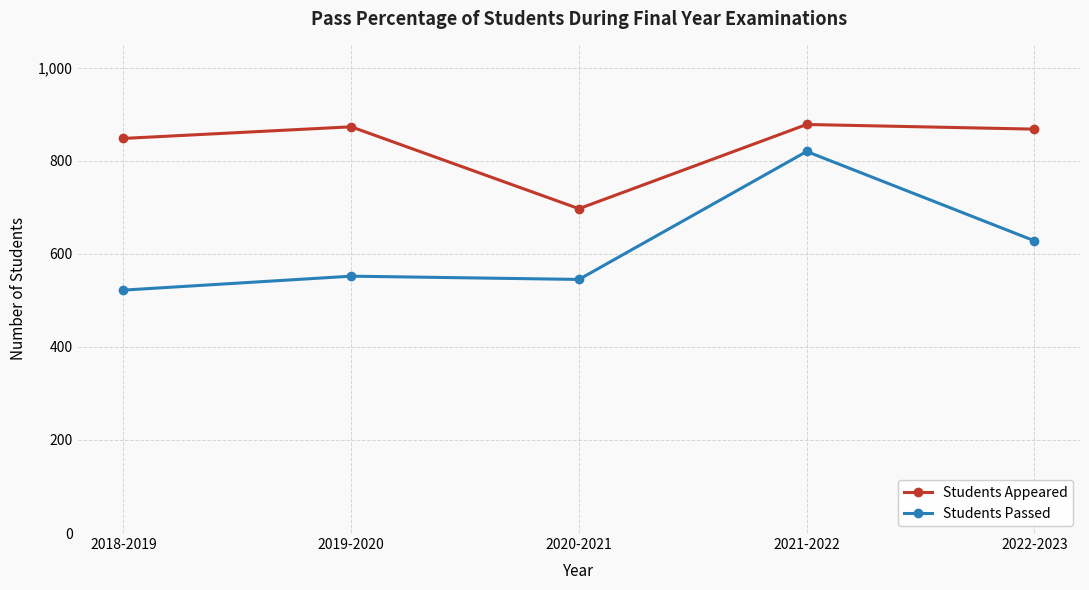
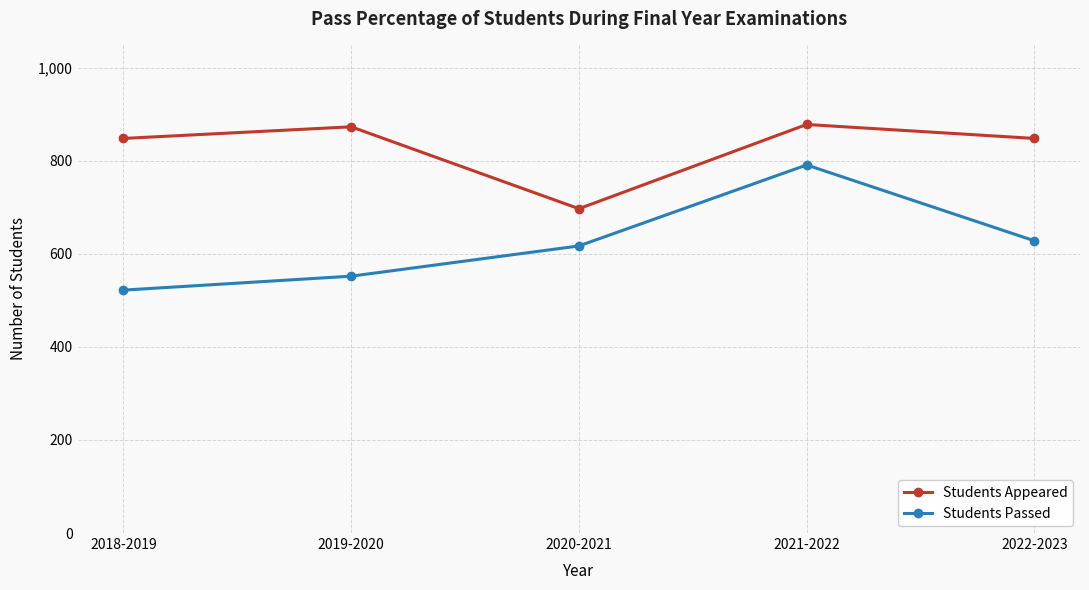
Students Passed, 2020-2021: 550 -> 620
Students Passed, 2021-2022: 820 -> 790
Students Appeared, 2022-2023: 870 -> 850
